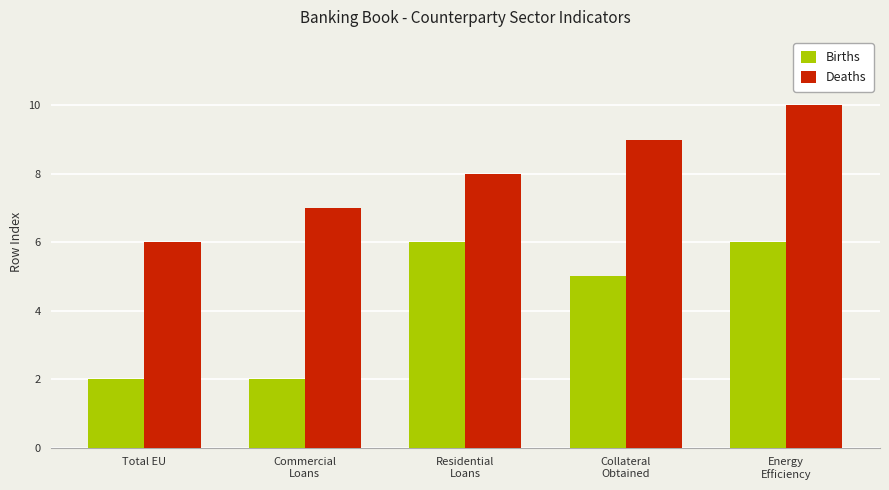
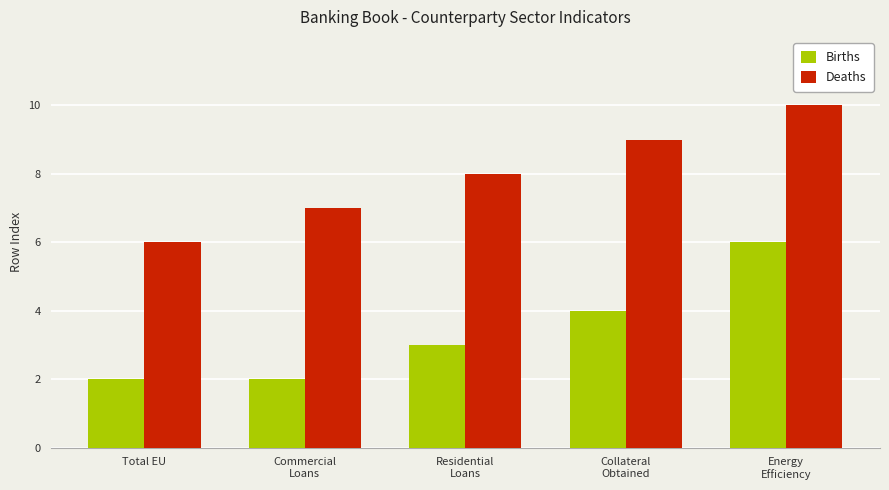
Births, Residential Loans: 6 -> 3
Births, Collateral Obtained: 5 -> 4
